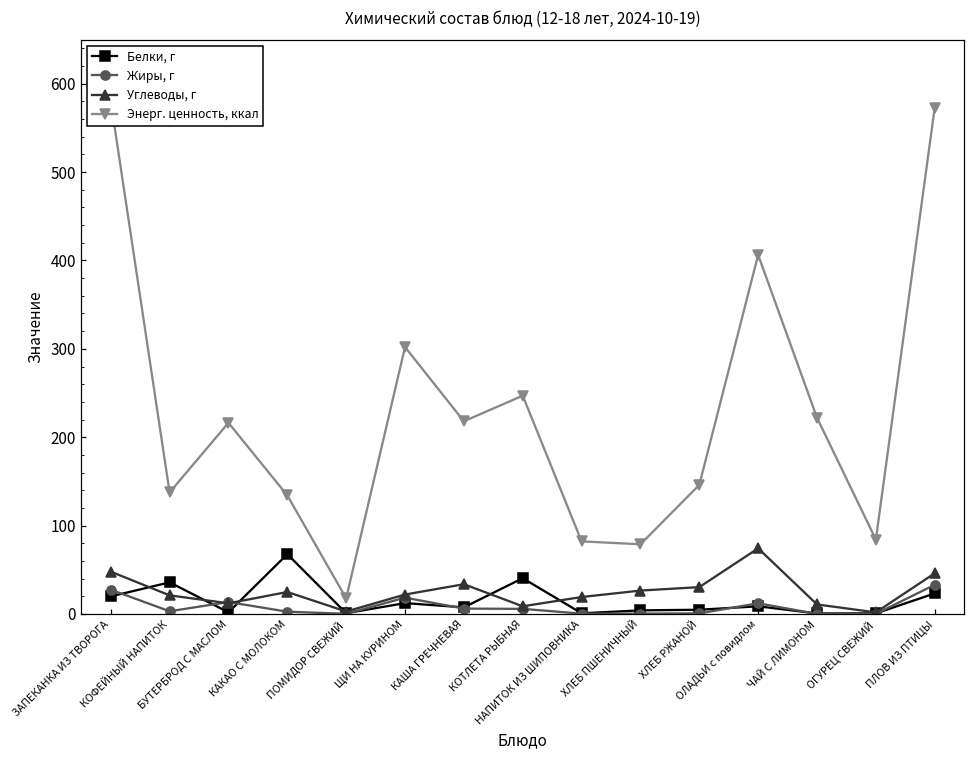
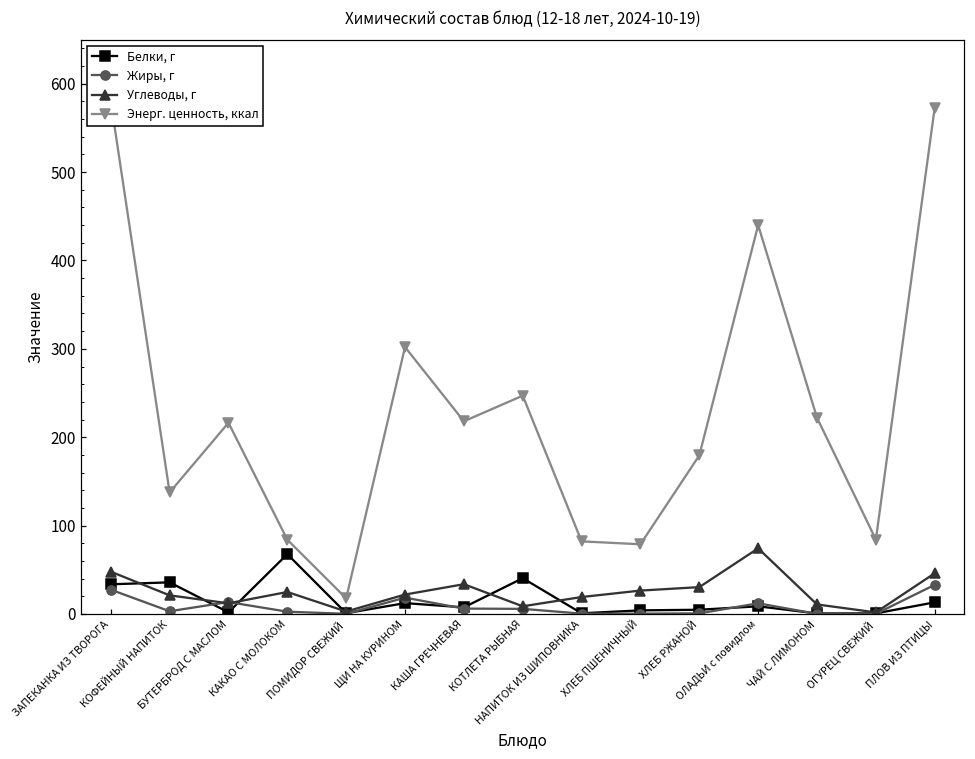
Белки, г, ЗАПЕКАНКА ИЗ ТВОРОГА: 20 -> 30
Энерг. ценность, ккал, КАКАО С МОЛОКОМ: 130 -> 80
Энерг. ценность, ккал, ХЛЕБ РЖАНОЙ: 150 -> 180
Энерг. ценность, ккал, ОЛАДЬИ с повидлом: 410 -> 440
Белки, г, ПЛОВ ИЗ ПТИЦЫ: 20 -> 10
